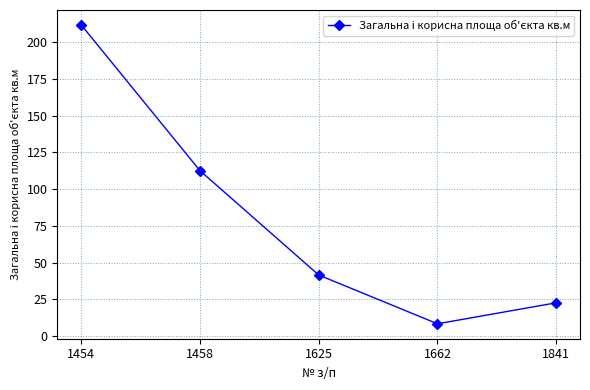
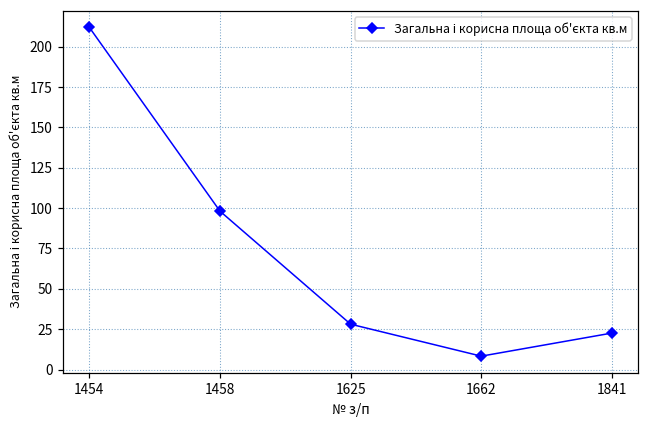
1458: 113 -> 98
1625: 42 -> 28
